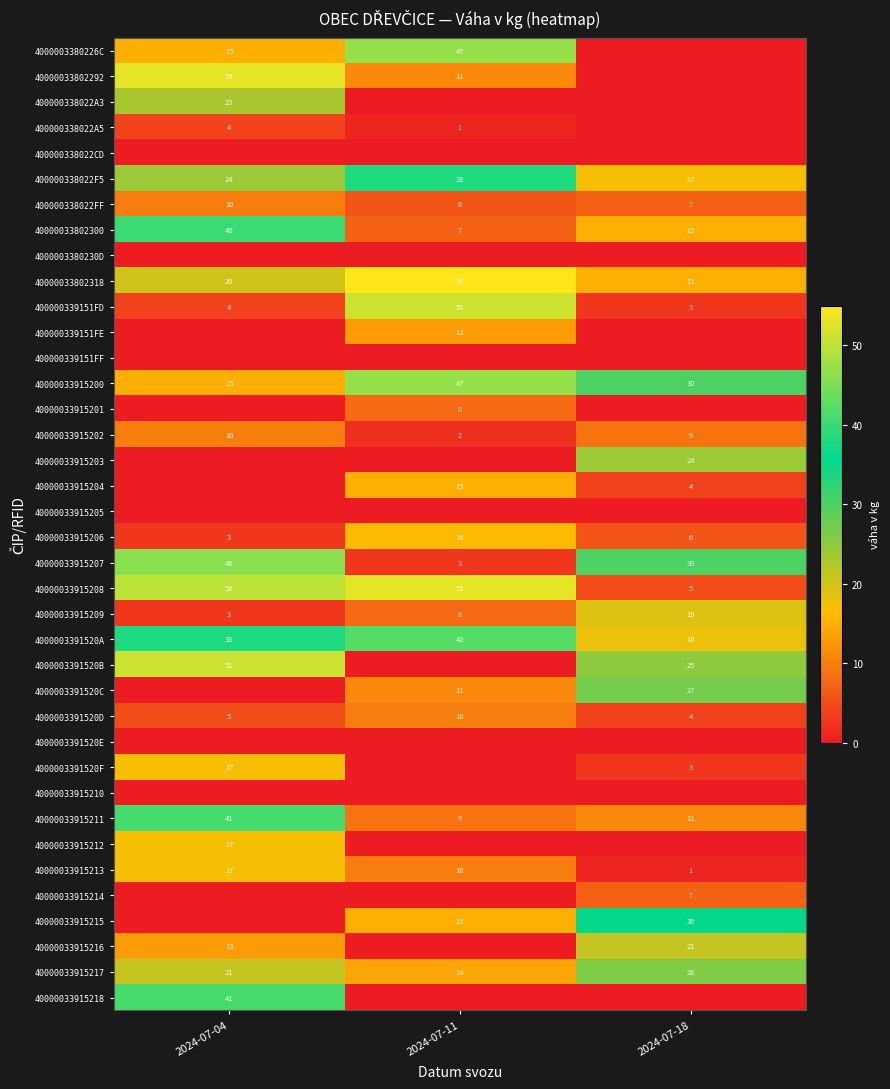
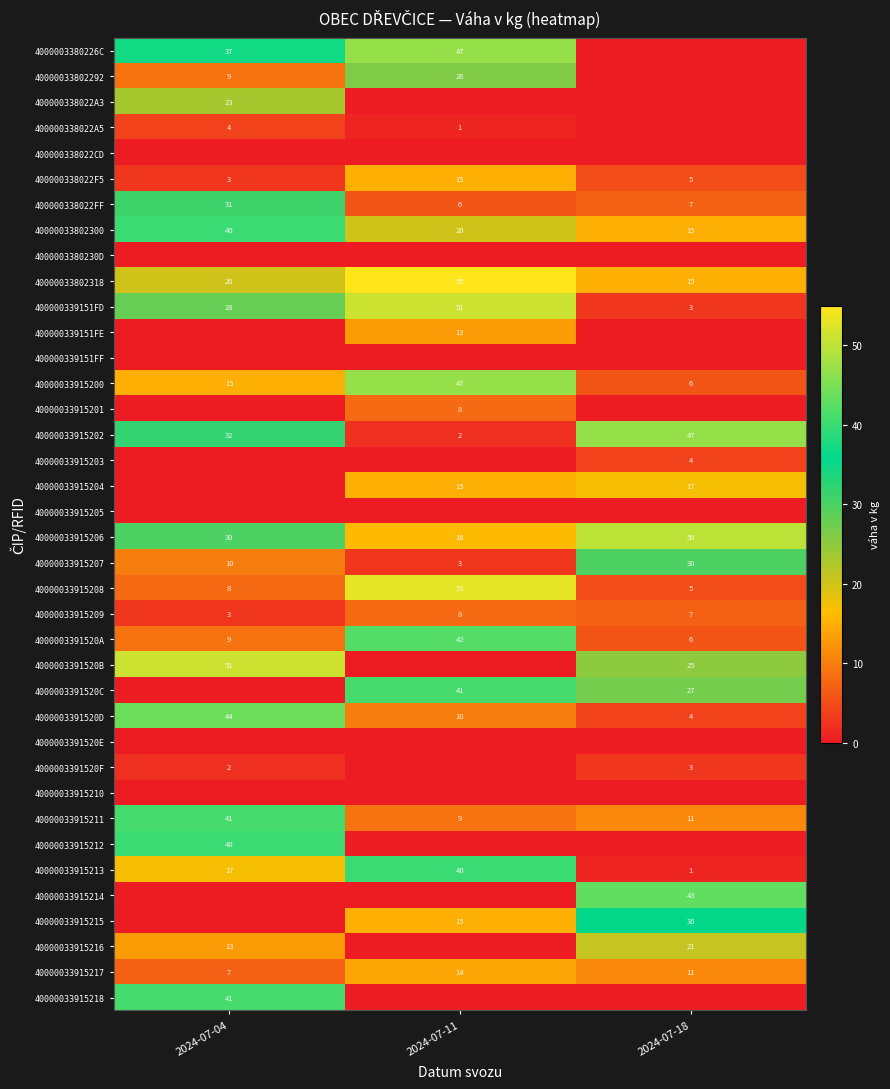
4000003380226C, 2024-07-04: 15 -> 37
40000033802292, 2024-07-04: 53 -> 9
40000033802292, 2024-07-11: 11 -> 26
400000338022F5, 2024-07-04: 24 -> 3
400000338022F5, 2024-07-11: 38 -> 15
400000338022F5, 2024-07-18: 17 -> 5
400000338022FF, 2024-07-04: 10 -> 31
40000033802300, 2024-07-11: 7 -> 20
400000339151FD, 2024-07-04: 4 -> 28
40000033915200, 2024-07-18: 30 -> 6
40000033915202, 2024-07-04: 10 -> 32
40000033915202, 2024-07-18: 9 -> 47
40000033915203, 2024-07-18: 24 -> 4
40000033915204, 2024-07-18: 4 -> 17
40000033915206, 2024-07-04: 3 -> 30
40000033915206, 2024-07-18: 6 -> 50
40000033915207, 2024-07-04: 46 -> 10
40000033915208, 2024-07-04: 50 -> 8
40000033915209, 2024-07-18: 19 -> 7
4000003391520A, 2024-07-04: 38 -> 9
4000003391520A, 2024-07-18: 18 -> 6
4000003391520C, 2024-07-11: 11 -> 41
4000003391520D, 2024-07-04: 5 -> 44
4000003391520F, 2024-07-04: 17 -> 2
40000033915212, 2024-07-04: 17 -> 40
40000033915213, 2024-07-11: 10 -> 40
40000033915214, 2024-07-18: 7 -> 43
40000033915217, 2024-07-04: 21 -> 7
40000033915217, 2024-07-18: 26 -> 11
